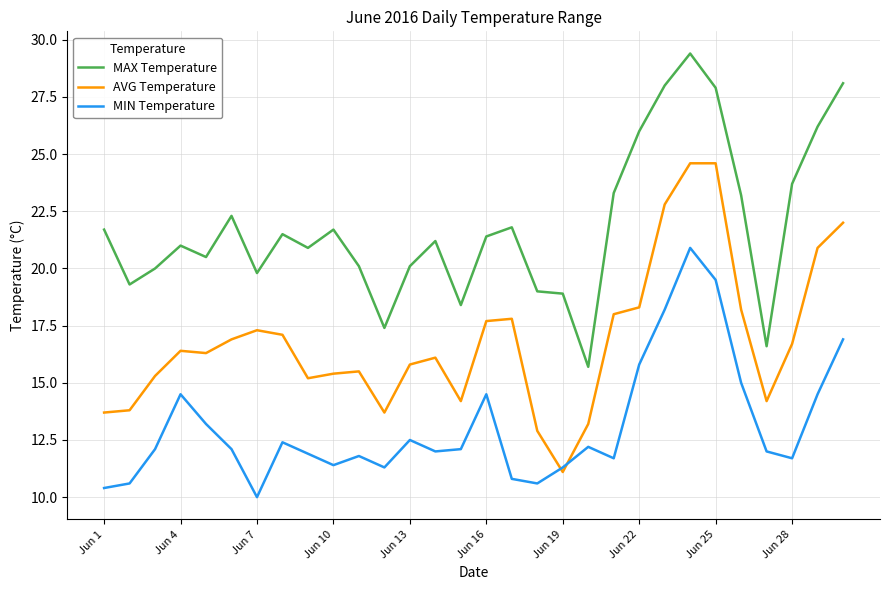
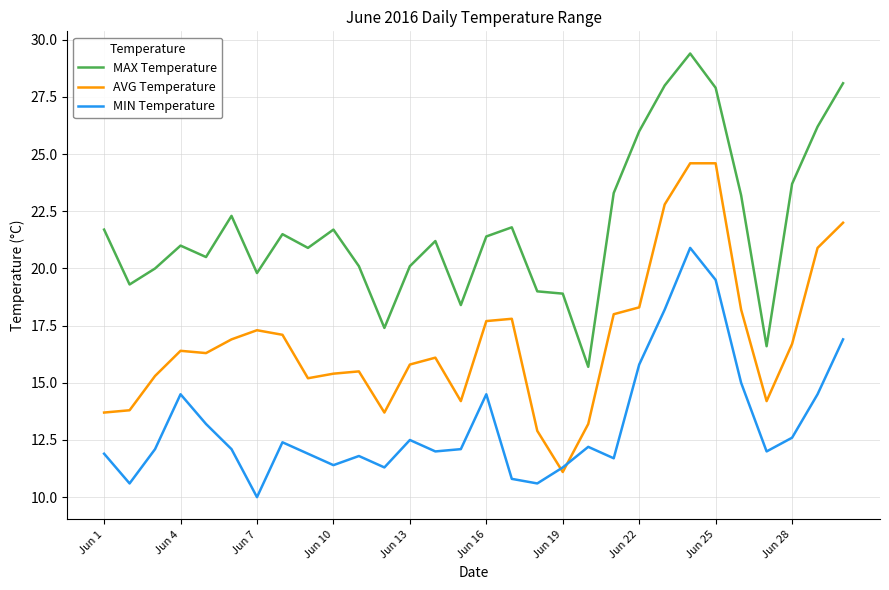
MIN Temperature, Jun 1: 10.4 -> 11.9
MIN Temperature, Jun 28: 11.7 -> 12.6
